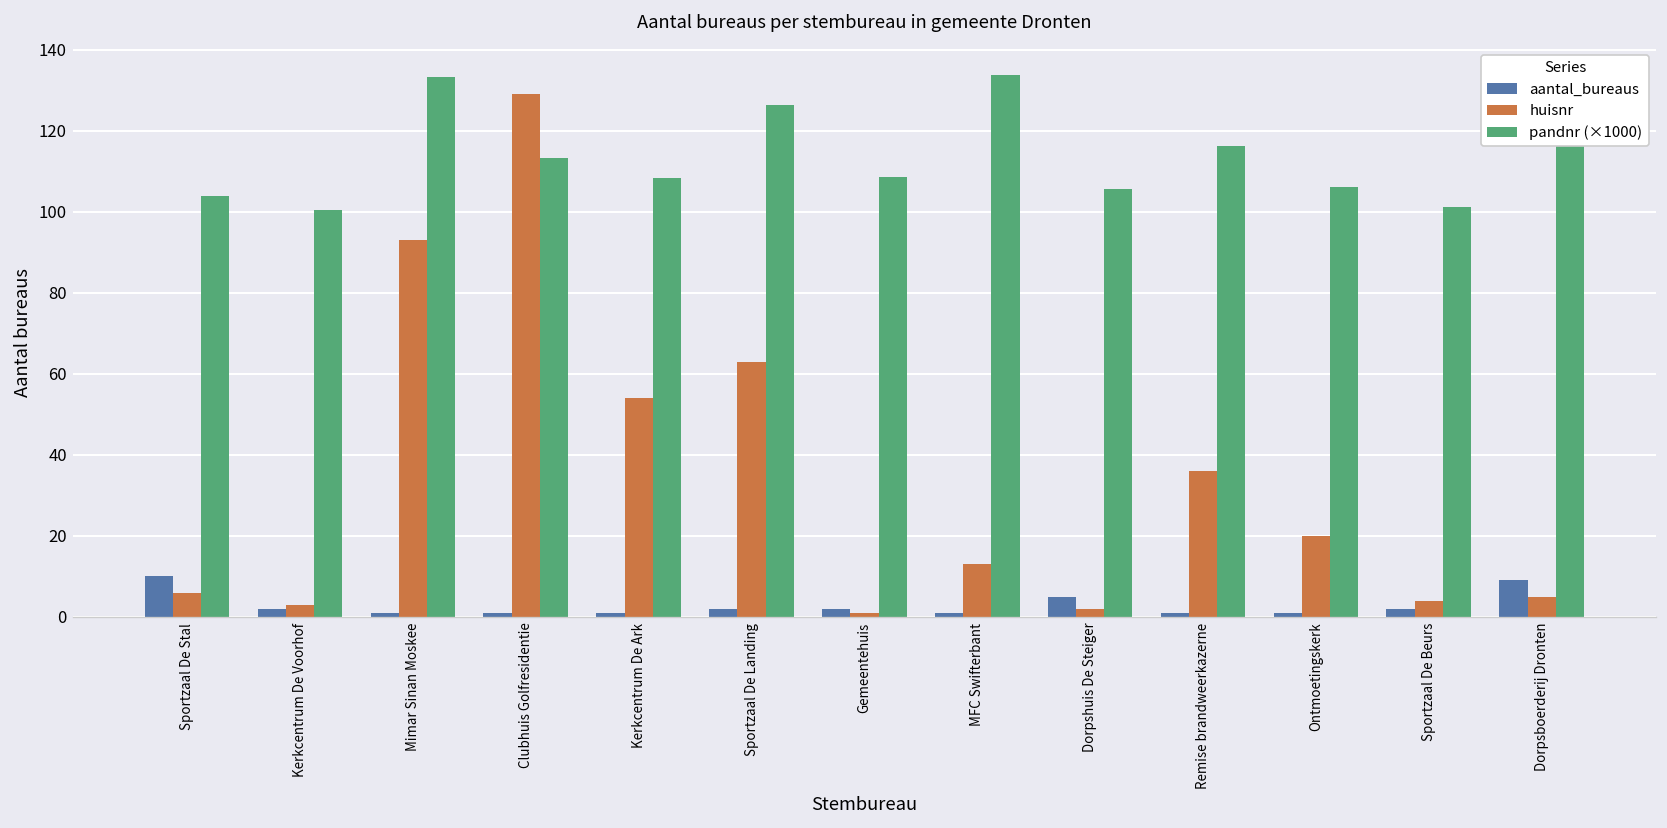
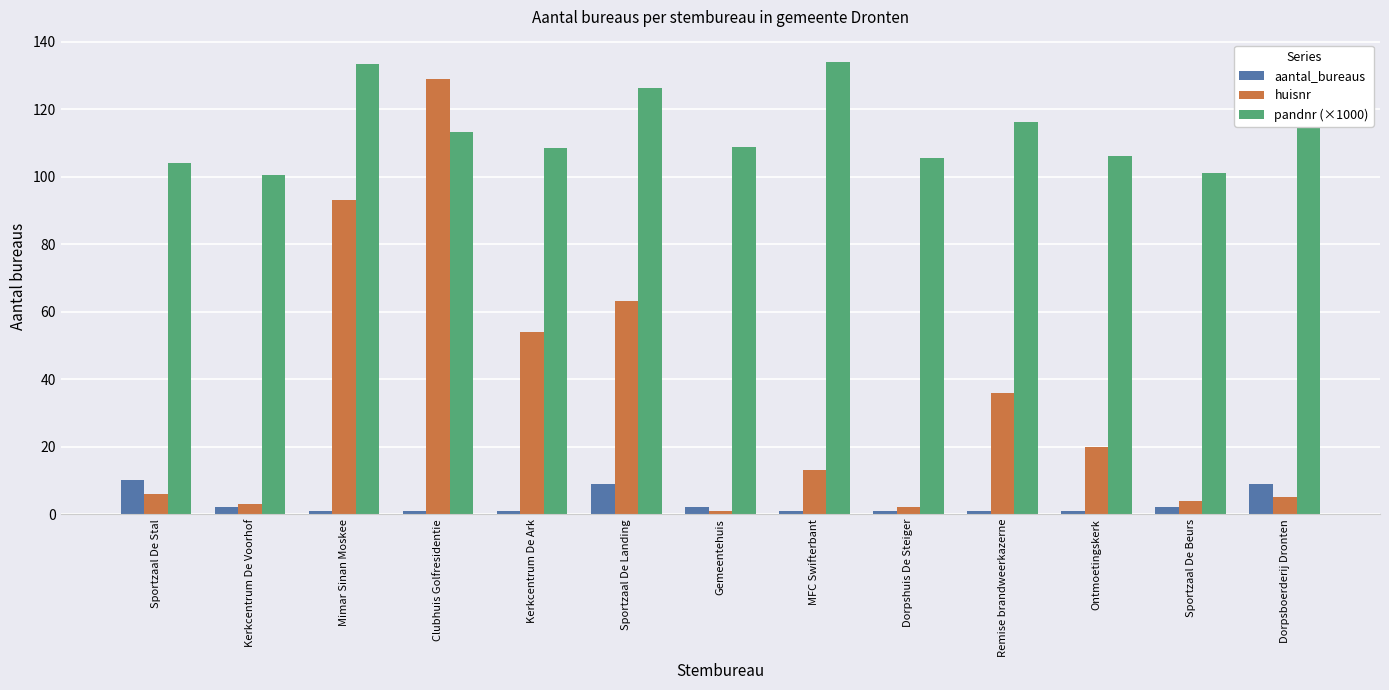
aantal_bureaus, Sportzaal De Landing: 2 -> 9
aantal_bureaus, Dorpshuis De Steiger: 5 -> 1
